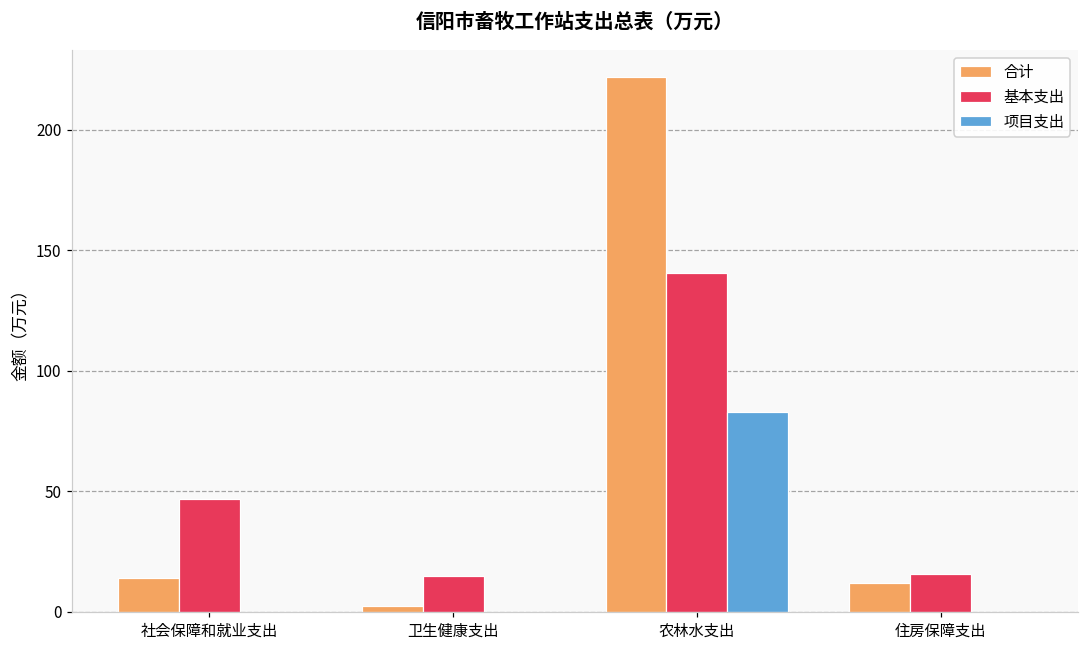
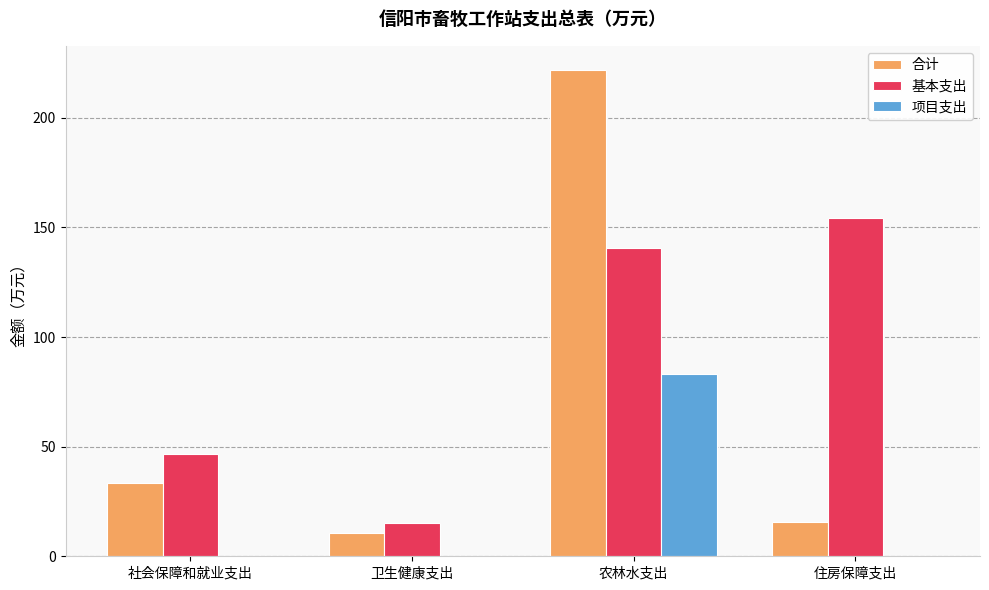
合计, 社会保障和就业支出: 14 -> 33
合计, 卫生健康支出: 3 -> 11
合计, 住房保障支出: 12 -> 16
基本支出, 住房保障支出: 16 -> 155
